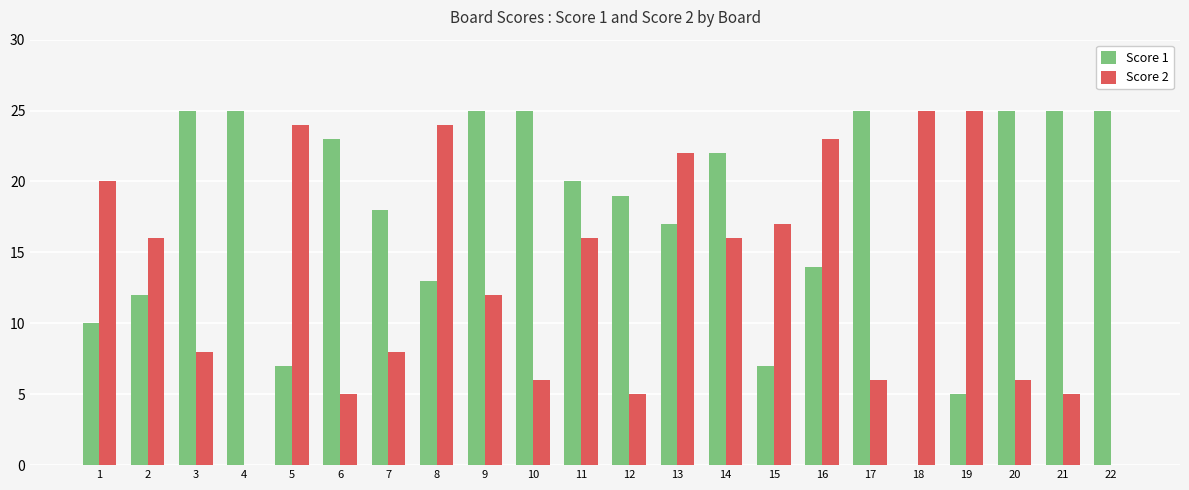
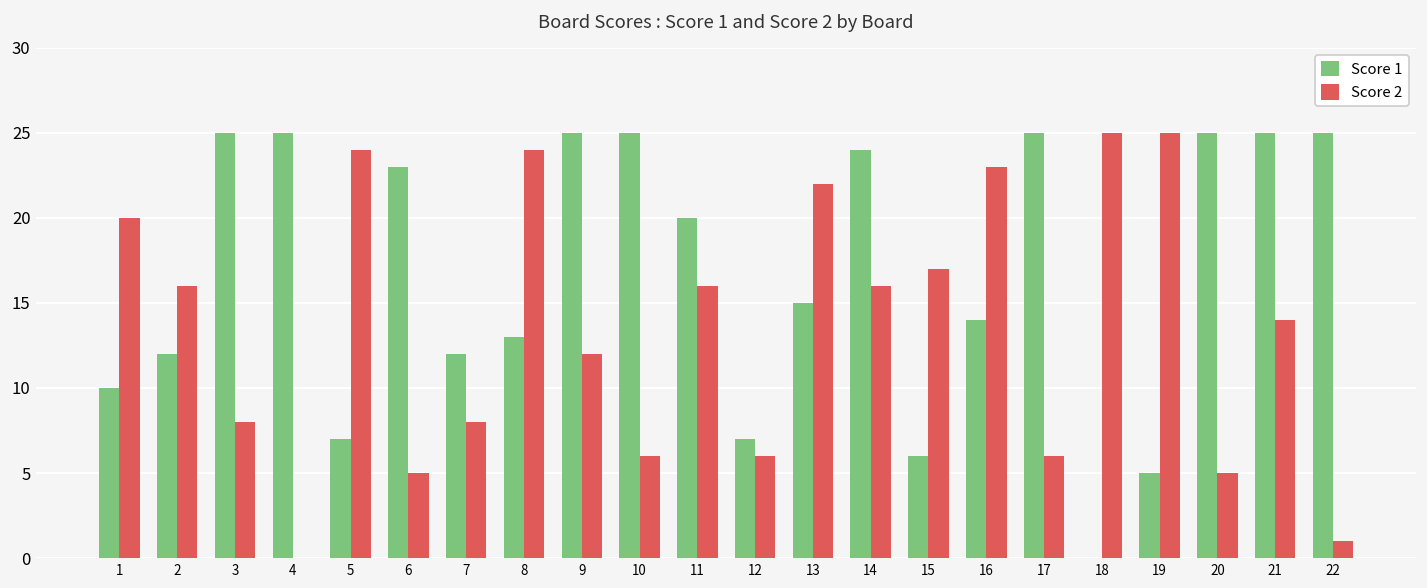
Score 1, 7: 18 -> 12
Score 1, 12: 19 -> 7
Score 2, 12: 5 -> 6
Score 1, 13: 17 -> 15
Score 1, 14: 22 -> 24
Score 1, 15: 7 -> 6
Score 2, 20: 6 -> 5
Score 2, 21: 5 -> 14
Score 2, 22: 0 -> 1
